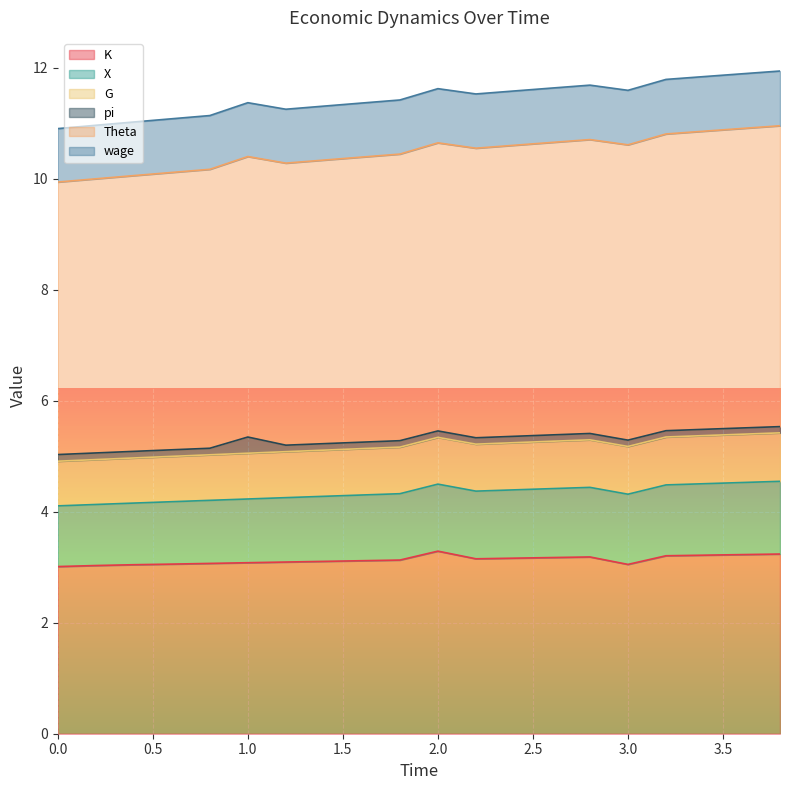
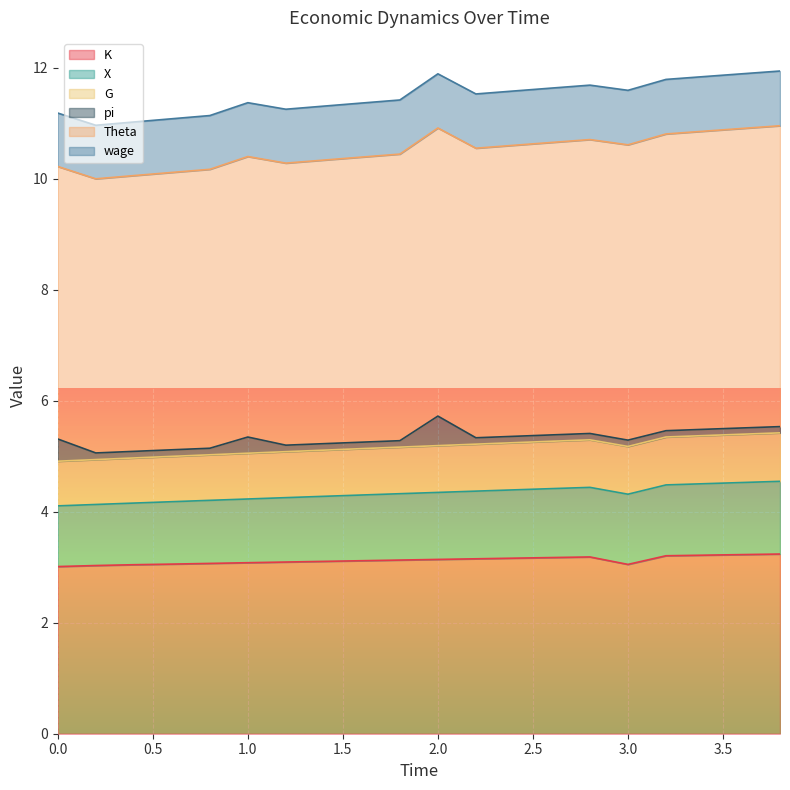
pi, 0.0: 0.1 -> 0.4
K, 2.0: 3.3 -> 3.1
pi, 2.0: 0.1 -> 0.5
